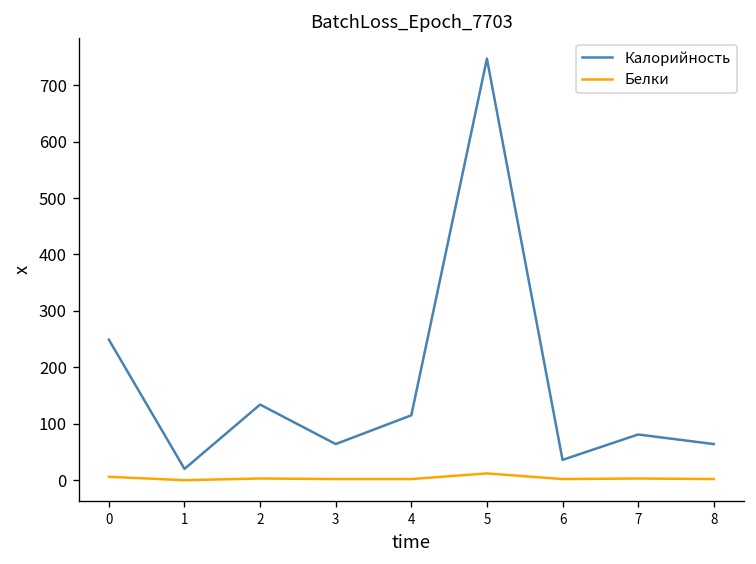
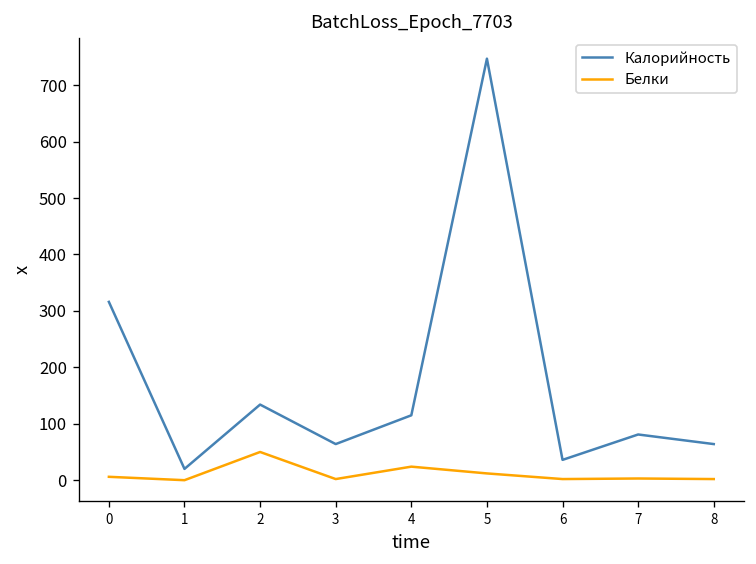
Калорийность, 0: 250 -> 320
Белки, 2: 0 -> 50
Белки, 4: 0 -> 20
